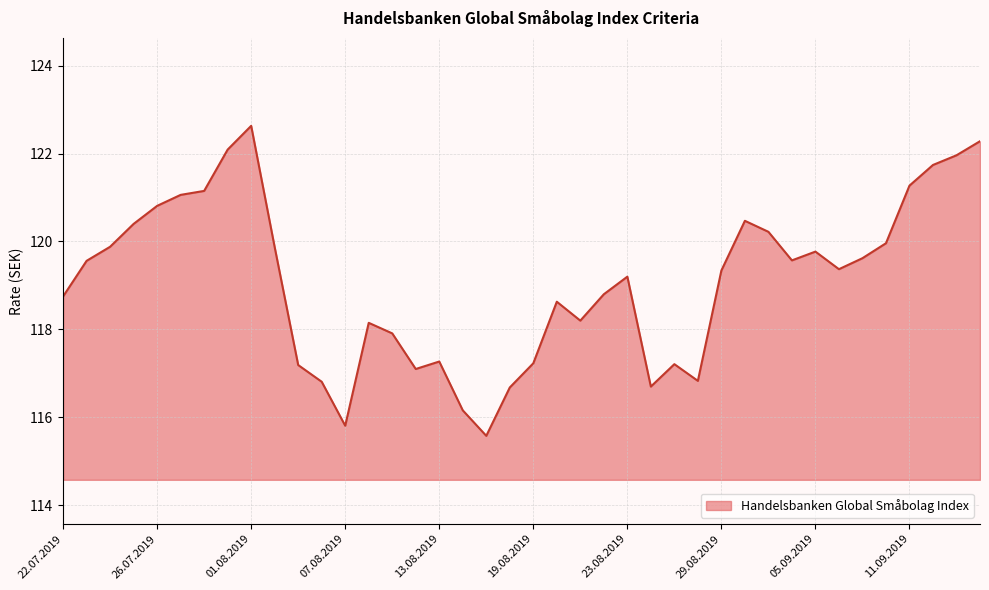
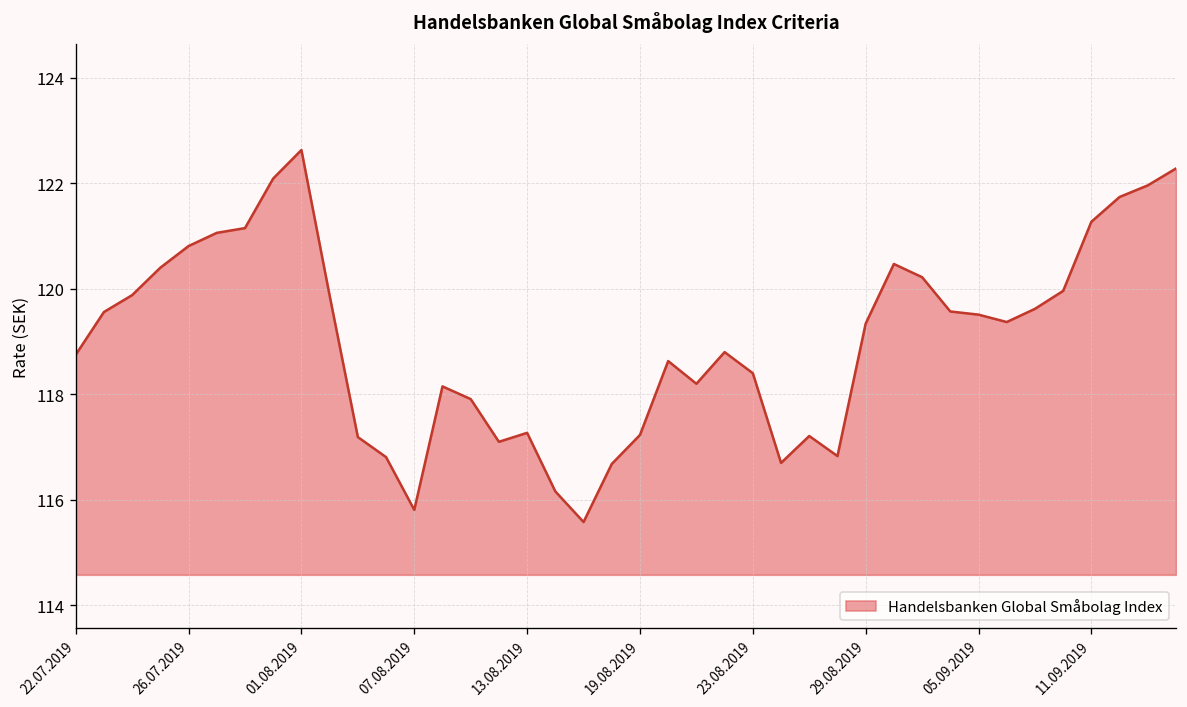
23.08.2019: 119.2 -> 118.4
05.09.2019: 119.8 -> 119.5
